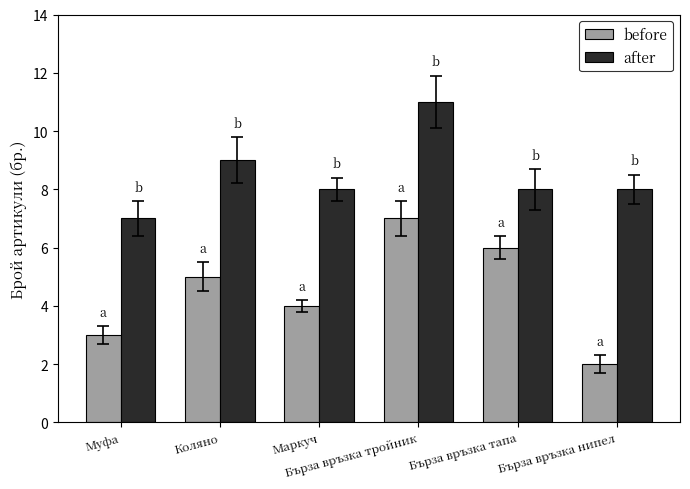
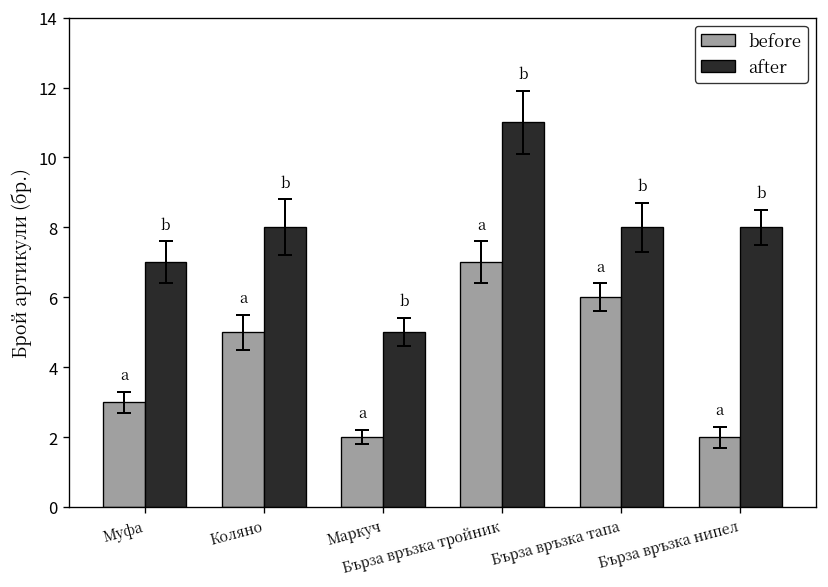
after, Коляно: 9 -> 8
before, Маркуч: 4 -> 2
after, Маркуч: 8 -> 5
